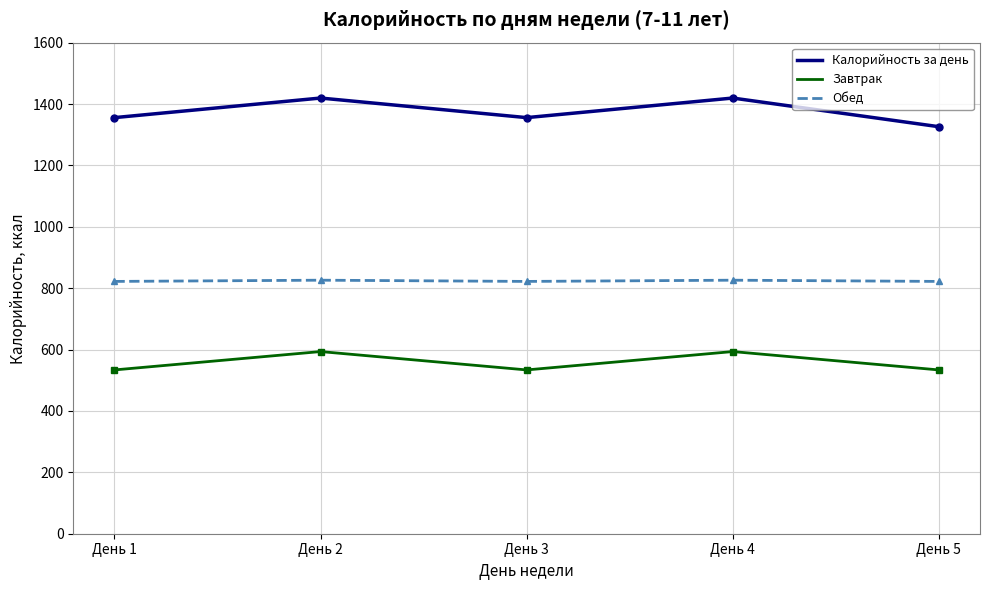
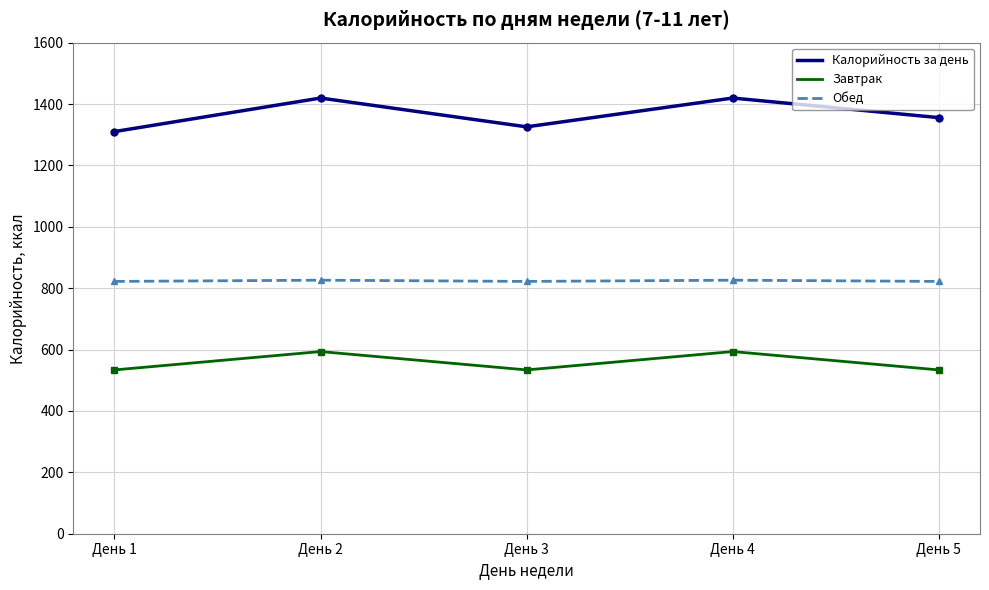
Калорийность за день, День 1: 1360 -> 1310
Калорийность за день, День 3: 1360 -> 1330
Калорийность за день, День 5: 1330 -> 1360
